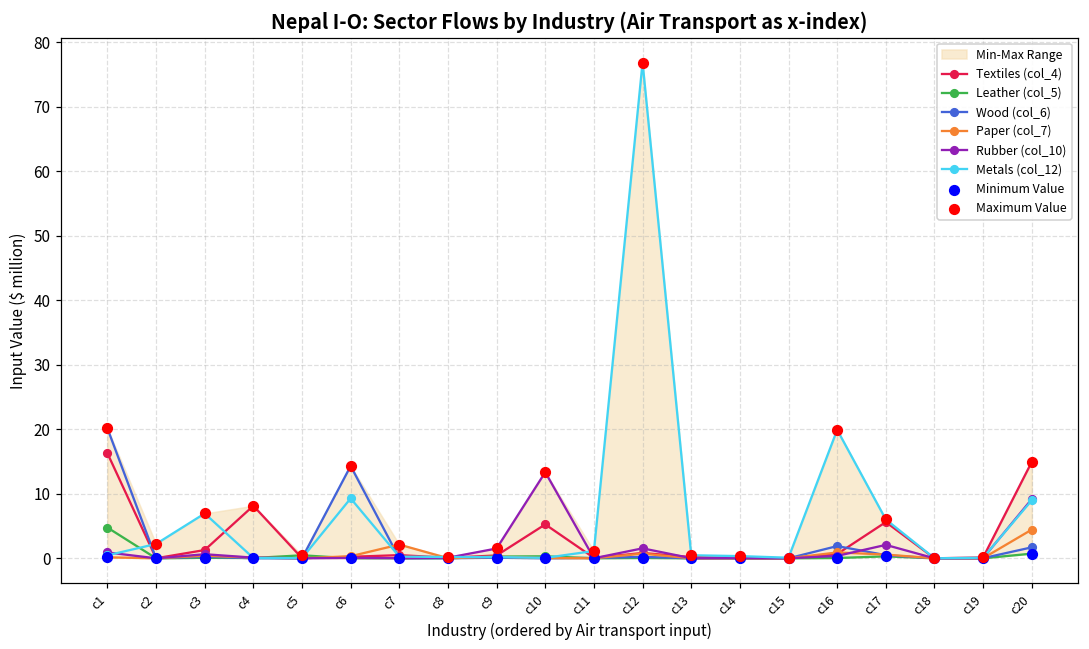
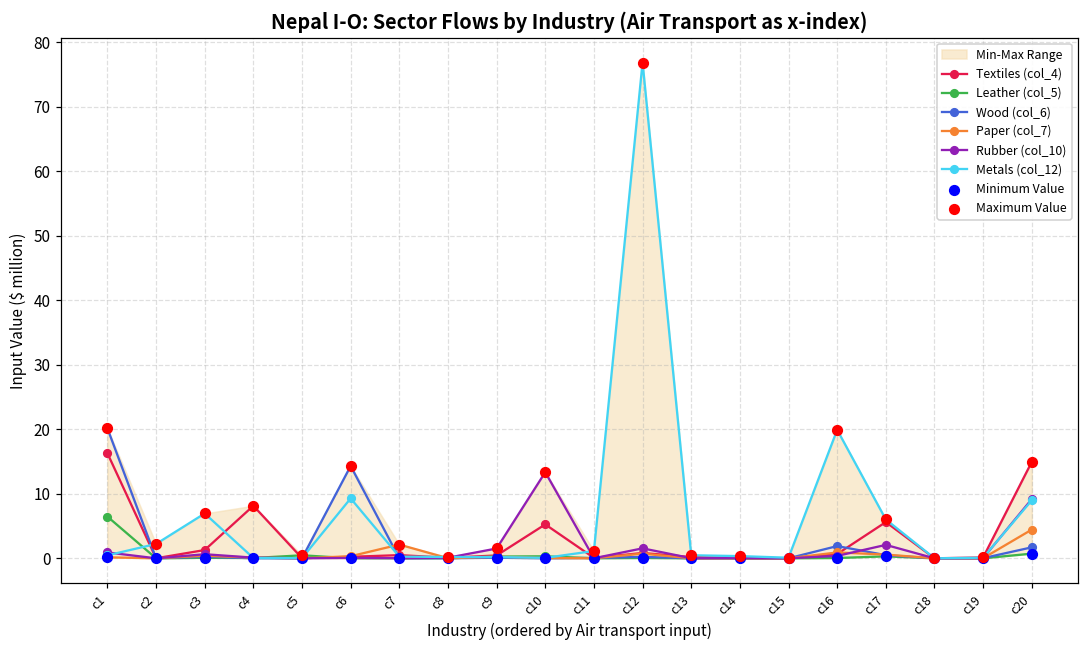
Leather (col_5), c1: 5 -> 6
